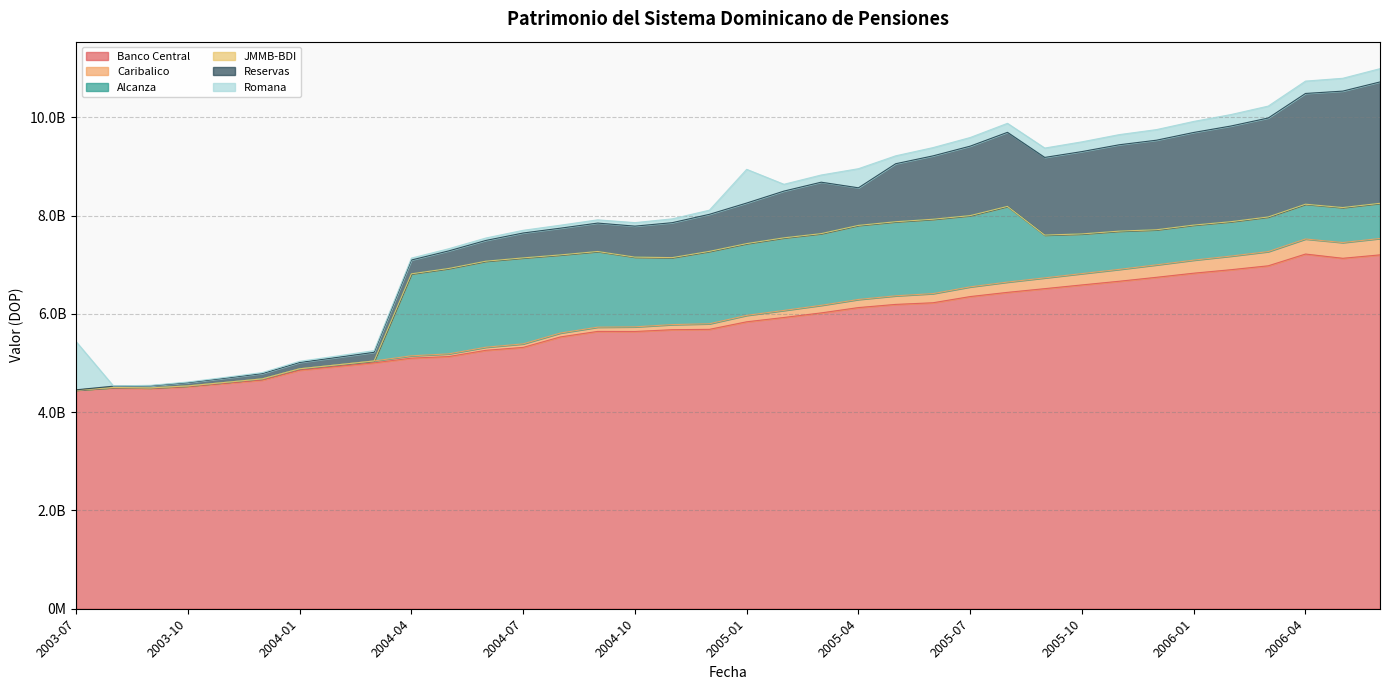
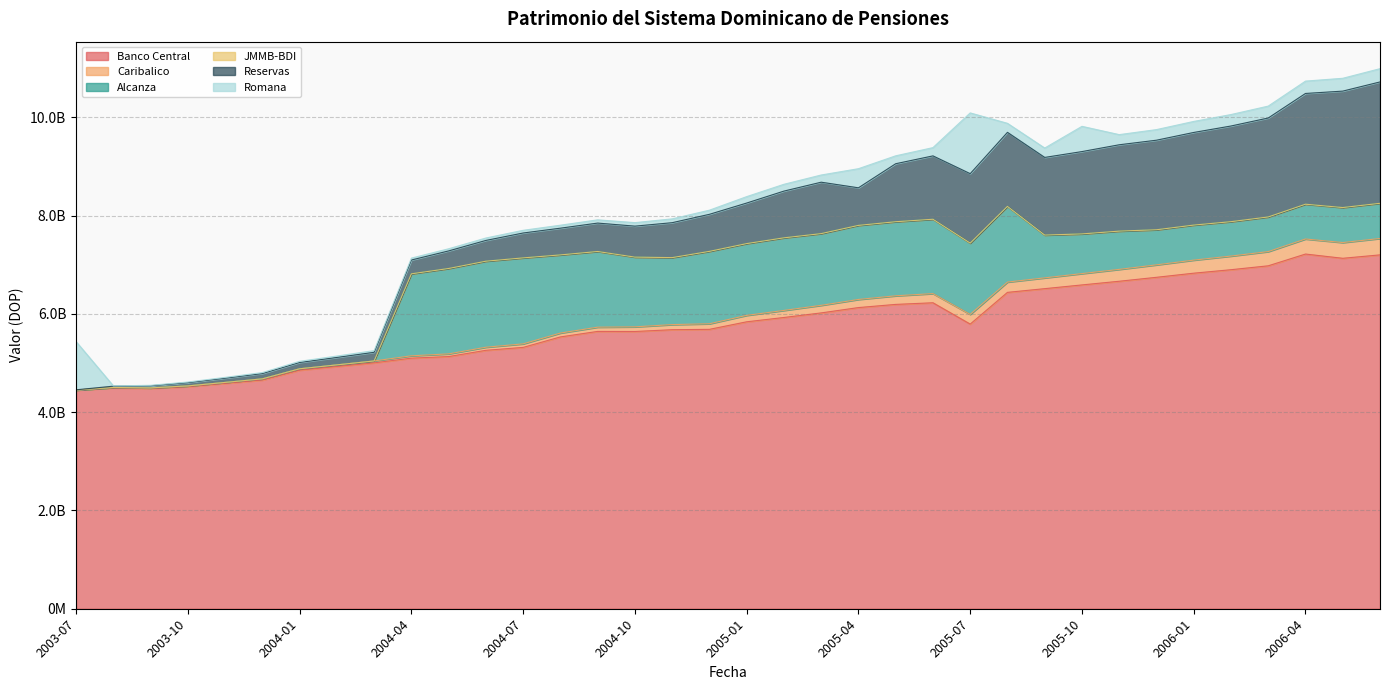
Romana, 2005-01: 700000000 -> 100000000
Banco Central, 2005-07: 6400000000 -> 5800000000
Romana, 2005-07: 200000000 -> 1200000000
Romana, 2005-10: 200000000 -> 500000000
